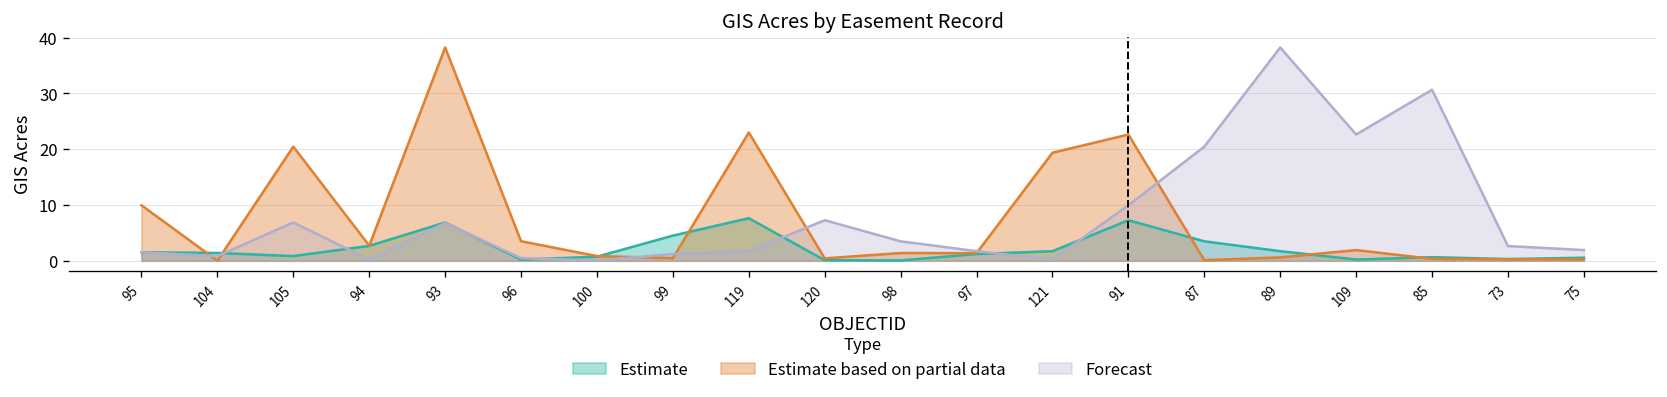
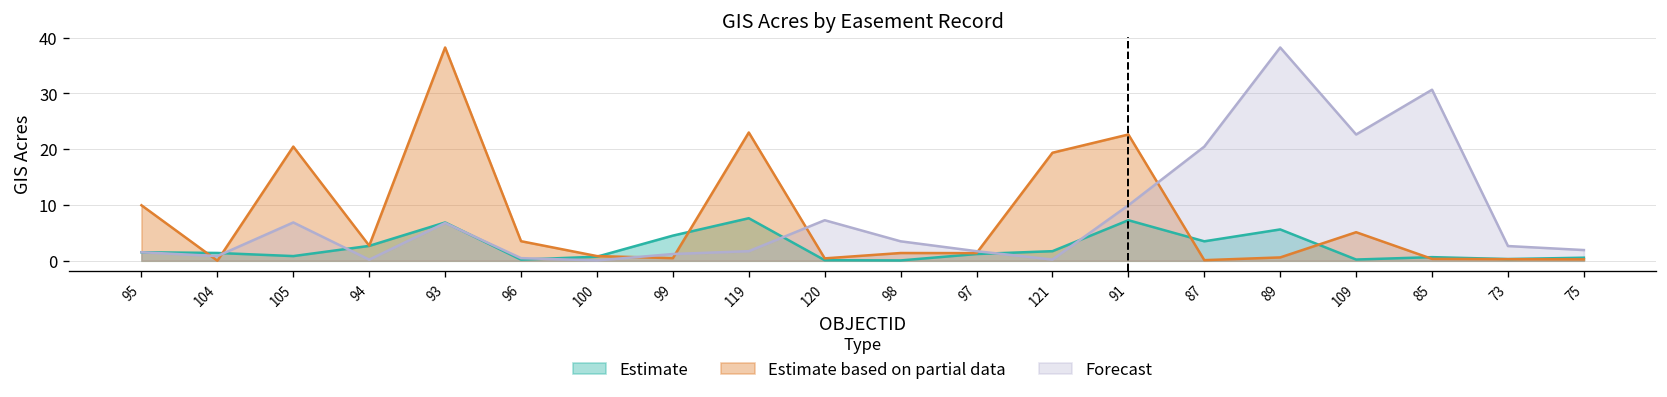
Estimate, 89: 2 -> 6
Estimate based on partial data, 109: 2 -> 5
